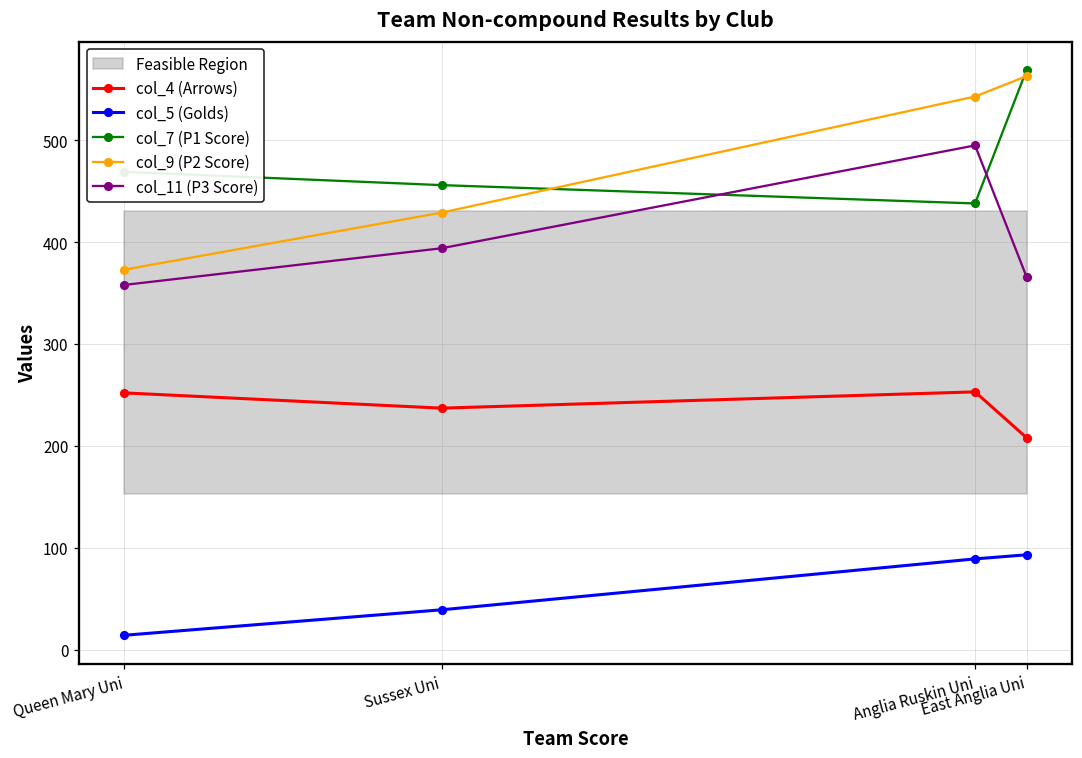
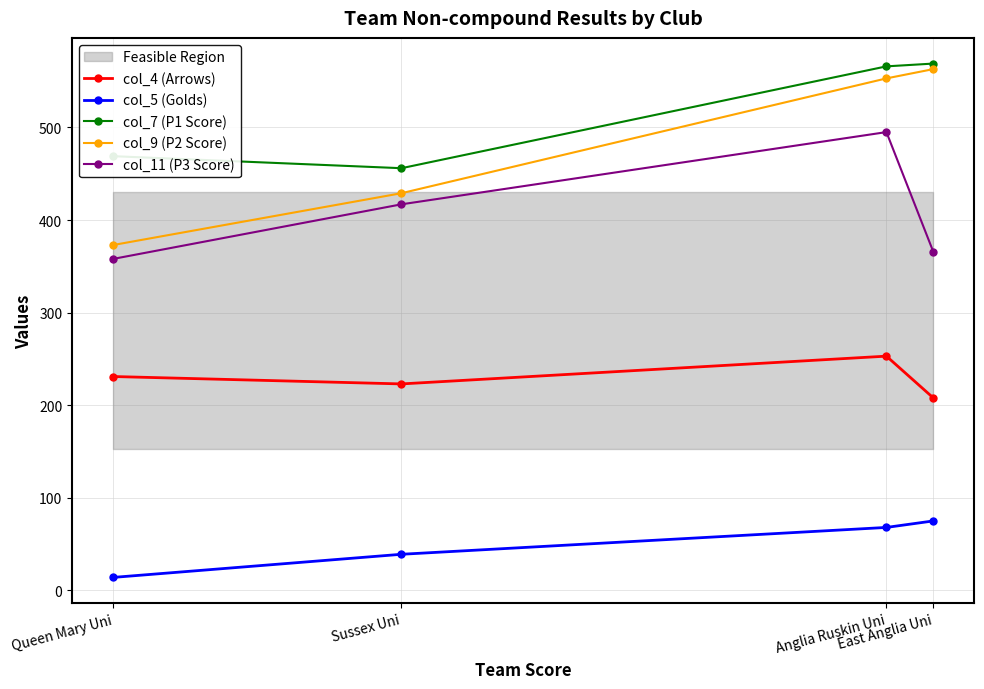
col_4 (Arrows), Queen Mary Uni: 250 -> 230
col_4 (Arrows), Sussex Uni: 240 -> 220
col_11 (P3 Score), Sussex Uni: 390 -> 420
col_5 (Golds), Anglia Ruskin Uni: 90 -> 70
col_7 (P1 Score), Anglia Ruskin Uni: 440 -> 570
col_9 (P2 Score), Anglia Ruskin Uni: 540 -> 550
col_5 (Golds), East Anglia Uni: 90 -> 80
